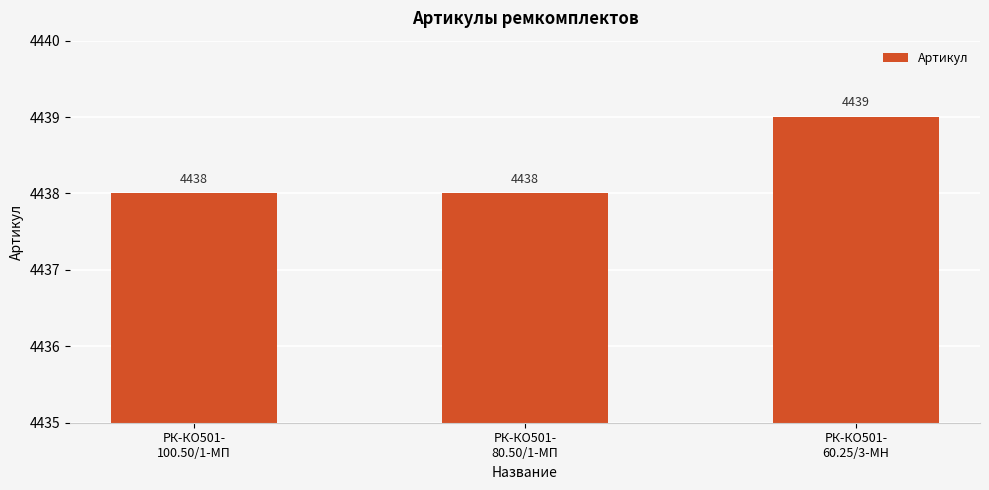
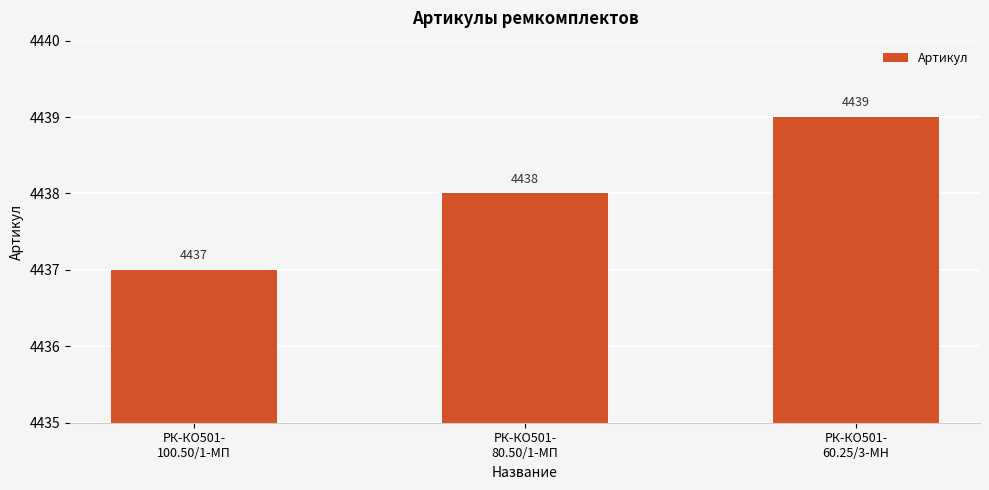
РК-КО501- 100.50/1-МП: 4438 -> 4437
